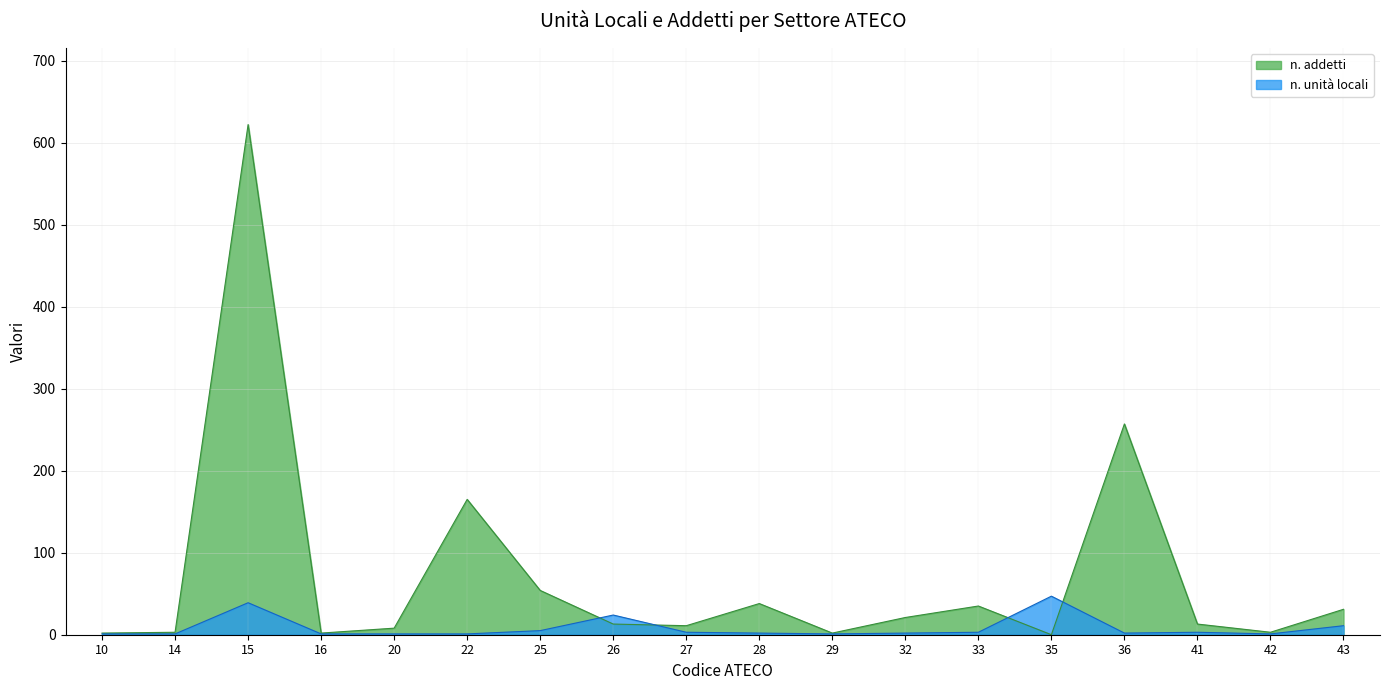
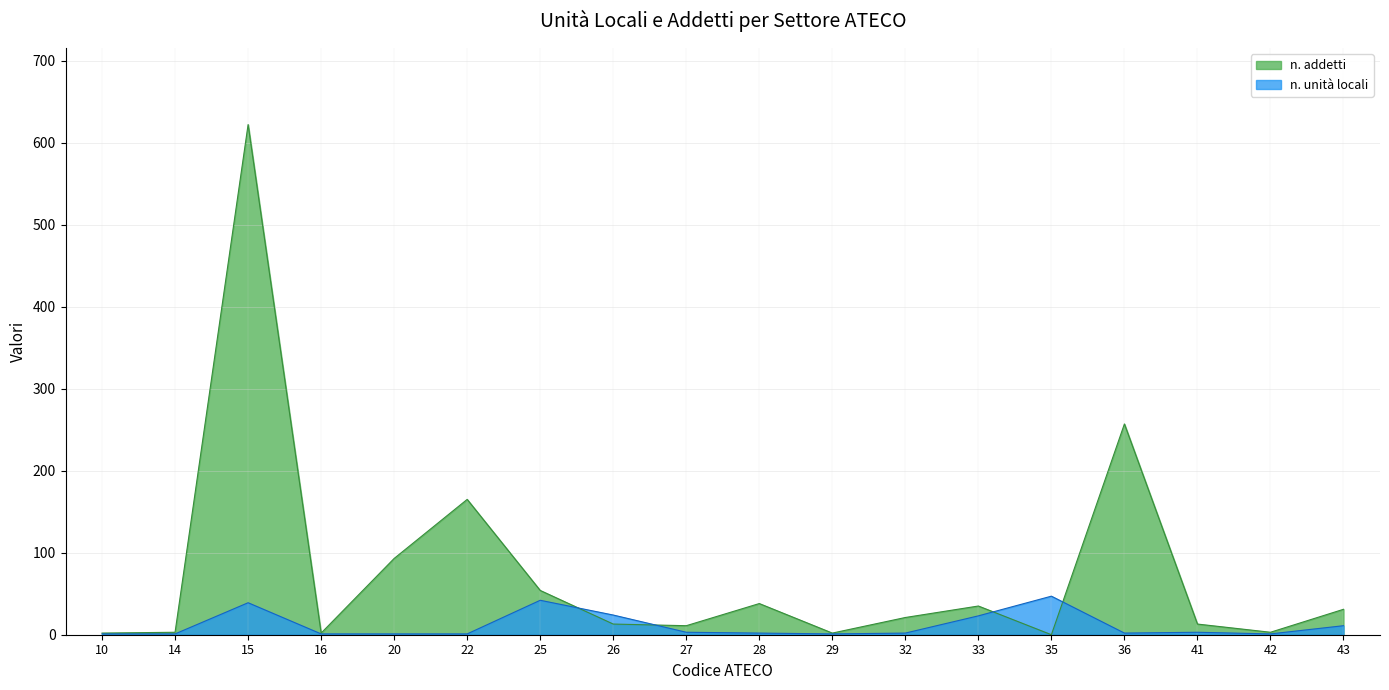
n. addetti, 20: 10 -> 90
n. unità locali, 25: 10 -> 40
n. unità locali, 33: 0 -> 20
